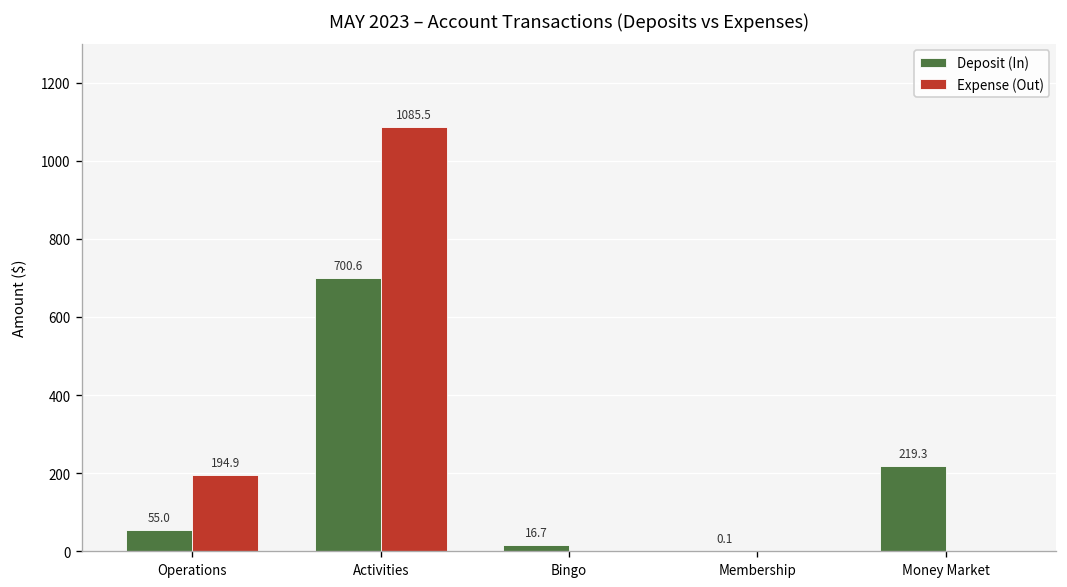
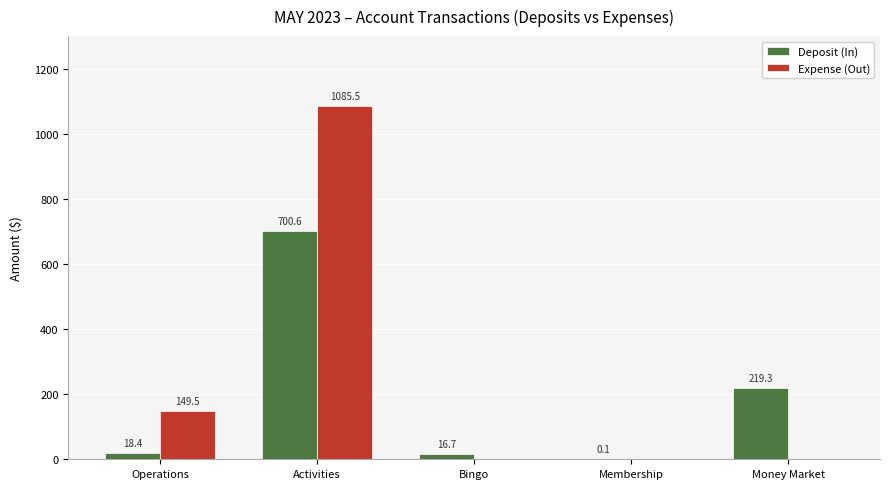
Deposit (In), Operations: 55.0 -> 18.4
Expense (Out), Operations: 194.9 -> 149.5
